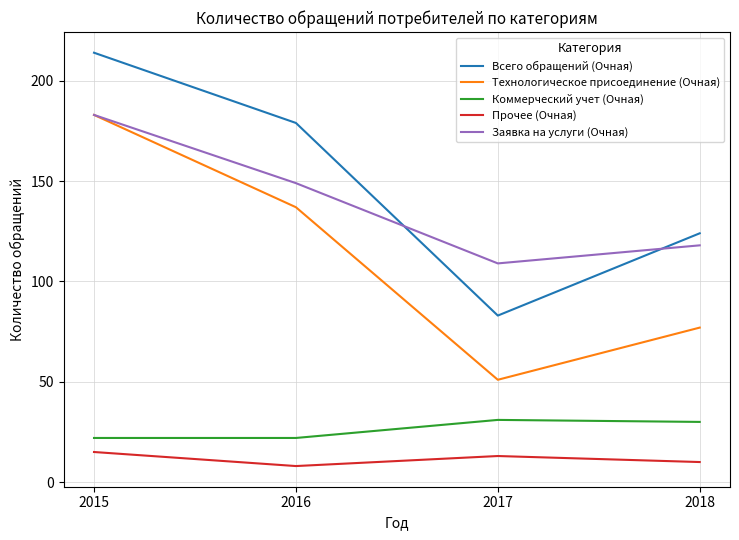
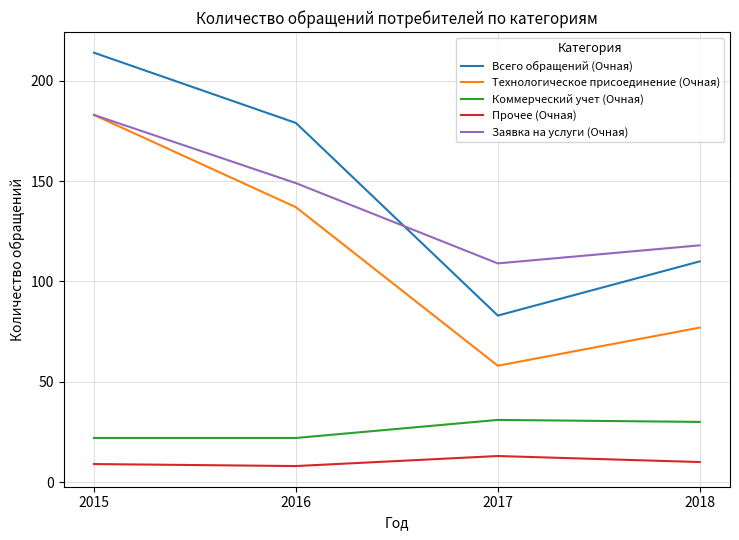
Прочее (Очная), 2015: 15 -> 9
Технологическое присоединение (Очная), 2017: 51 -> 58
Всего обращений (Очная), 2018: 124 -> 110
